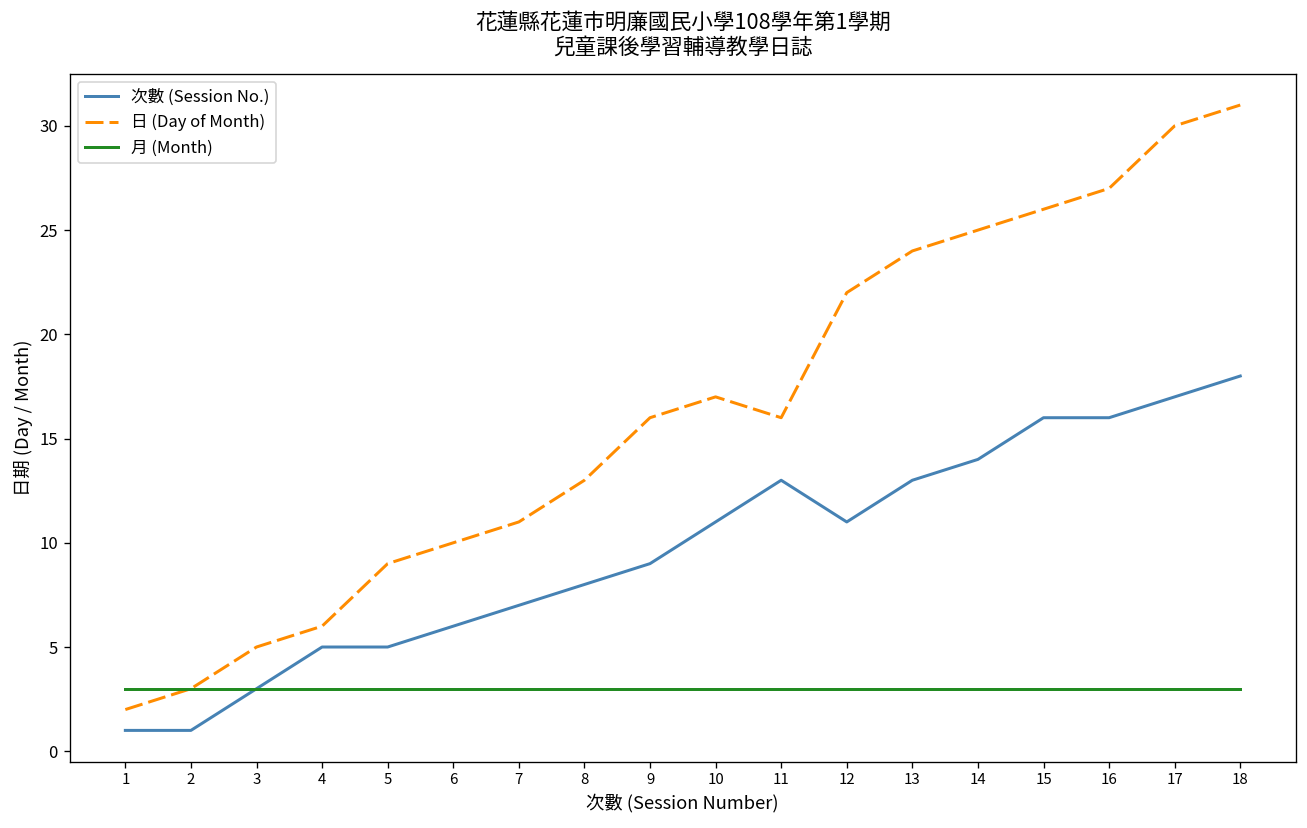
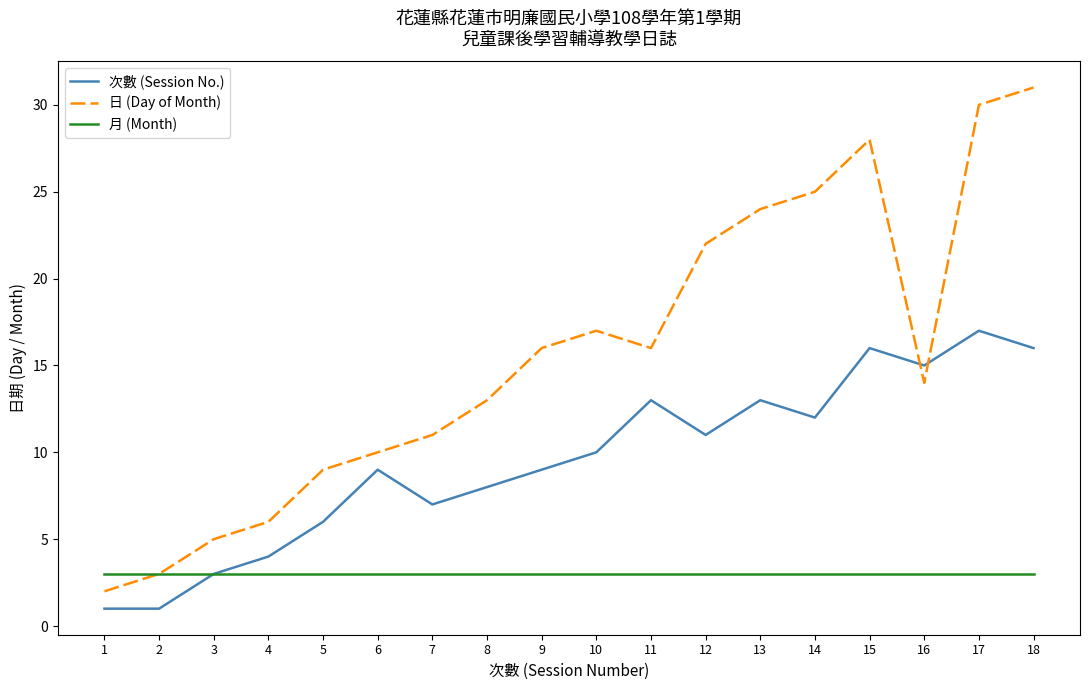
次數 (Session No.), 4: 5 -> 4
次數 (Session No.), 5: 5 -> 6
次數 (Session No.), 6: 6 -> 9
次數 (Session No.), 10: 11 -> 10
次數 (Session No.), 14: 14 -> 12
日 (Day of Month), 15: 26 -> 28
次數 (Session No.), 16: 16 -> 15
日 (Day of Month), 16: 27 -> 14
次數 (Session No.), 18: 18 -> 16
